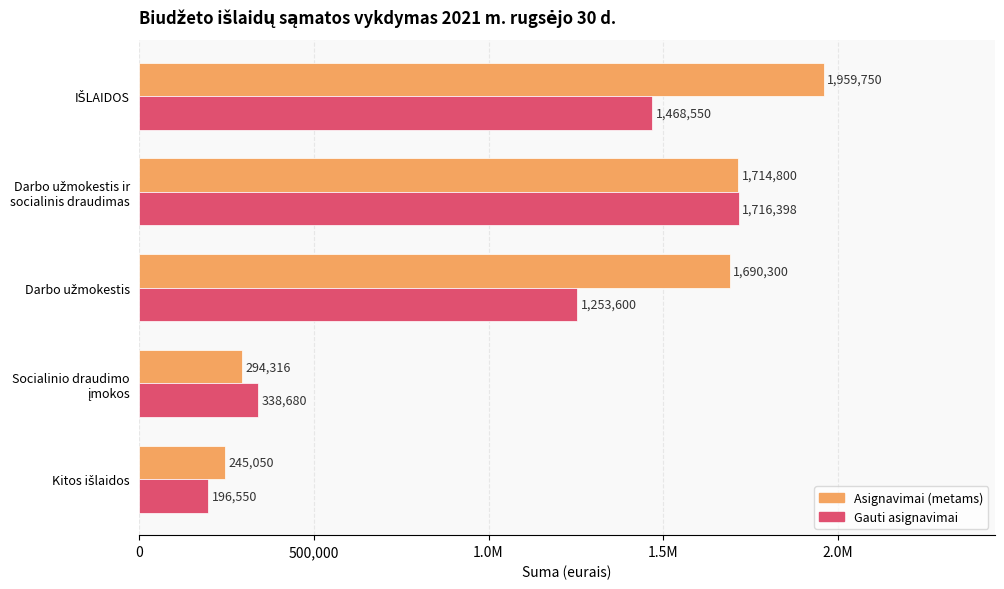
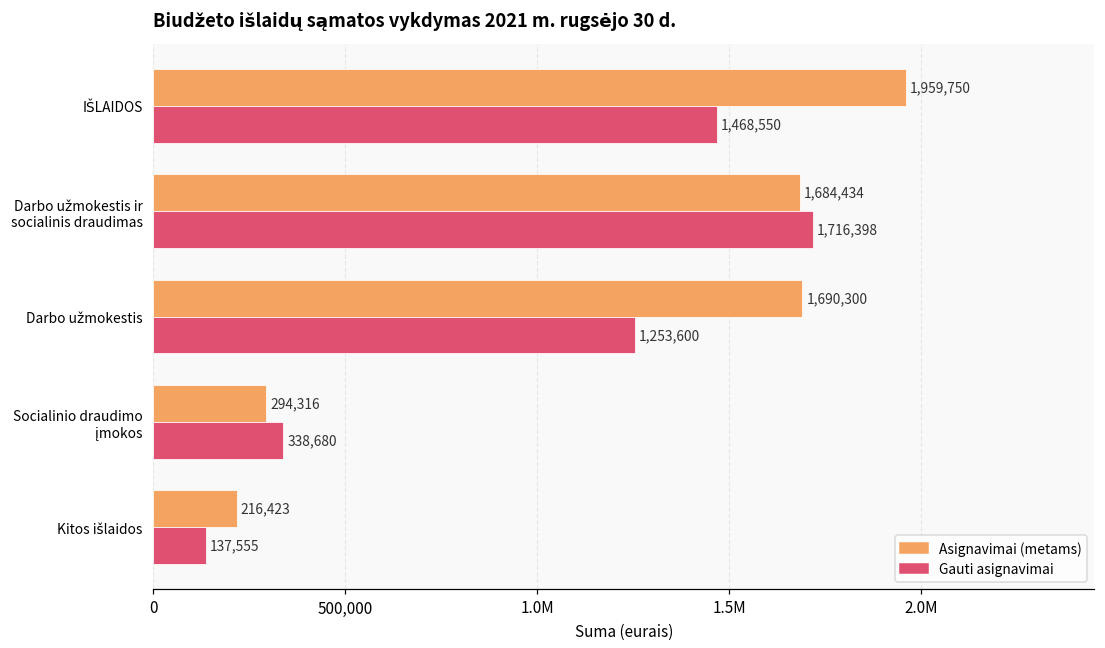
Asignavimai (metams), Darbo užmokestis ir socialinis draudimas: 1,714,800 -> 1,684,434
Asignavimai (metams), Kitos išlaidos: 245,050 -> 216,423
Gauti asignavimai, Kitos išlaidos: 196,550 -> 137,555
